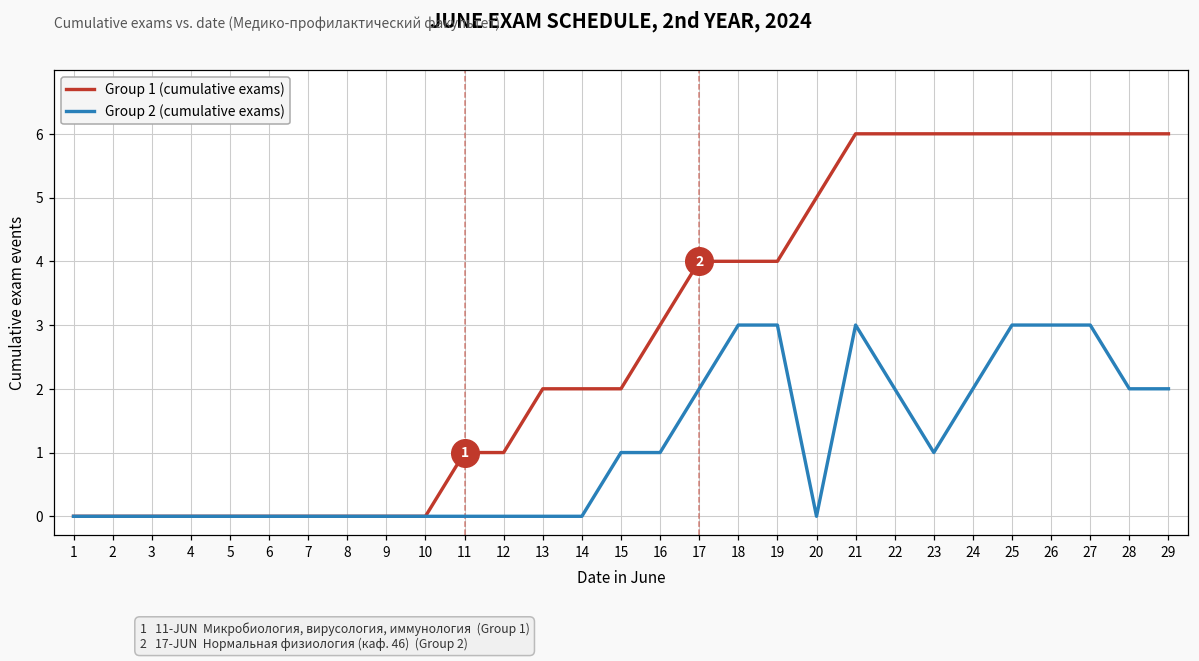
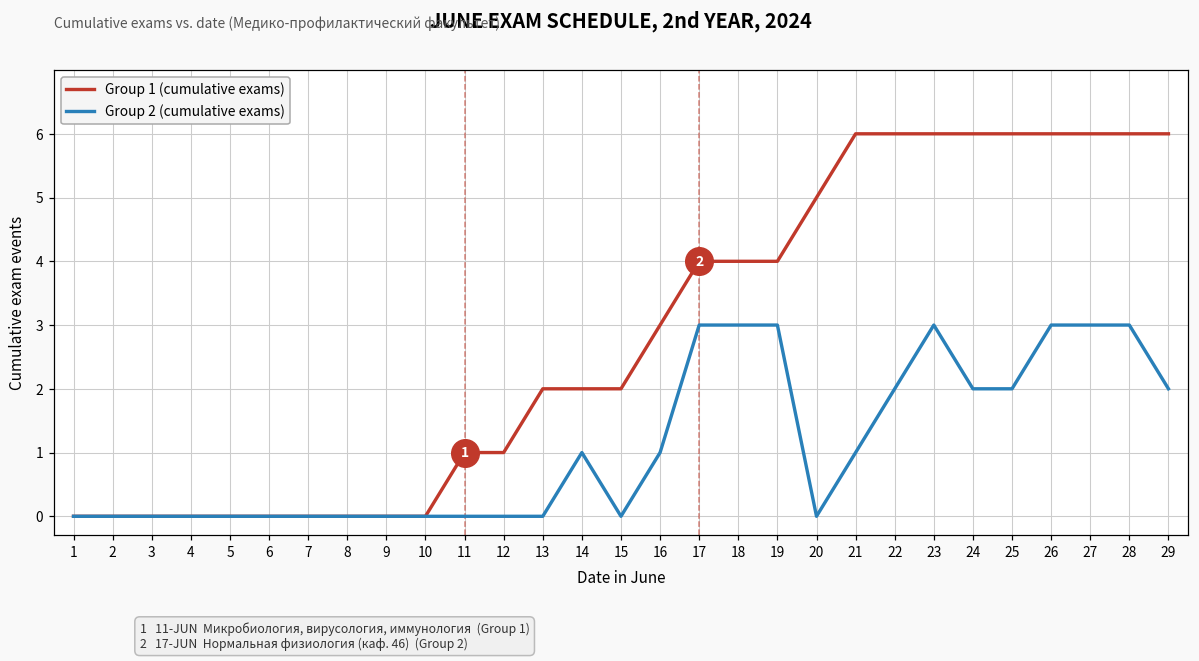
Group 2 (cumulative exams), 14: 0 -> 1
Group 2 (cumulative exams), 15: 1 -> 0
Group 2 (cumulative exams), 17: 2 -> 3
Group 2 (cumulative exams), 21: 3 -> 1
Group 2 (cumulative exams), 23: 1 -> 3
Group 2 (cumulative exams), 25: 3 -> 2
Group 2 (cumulative exams), 28: 2 -> 3
